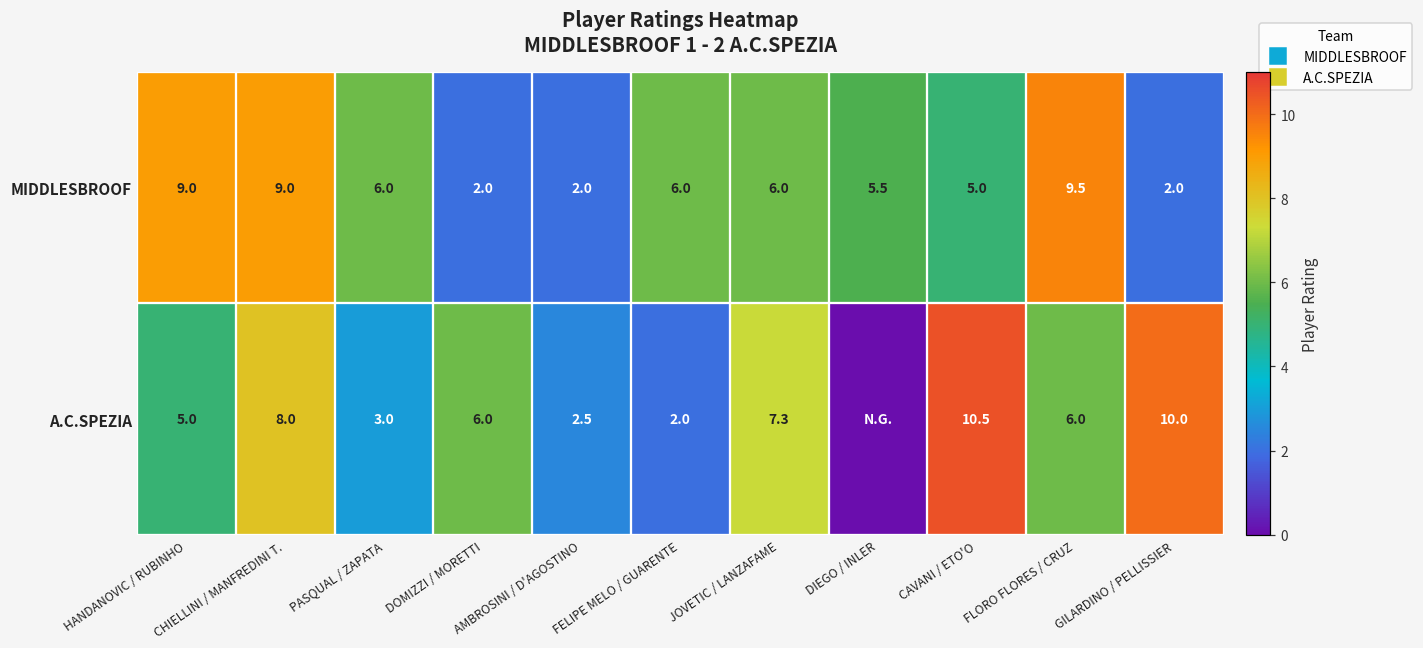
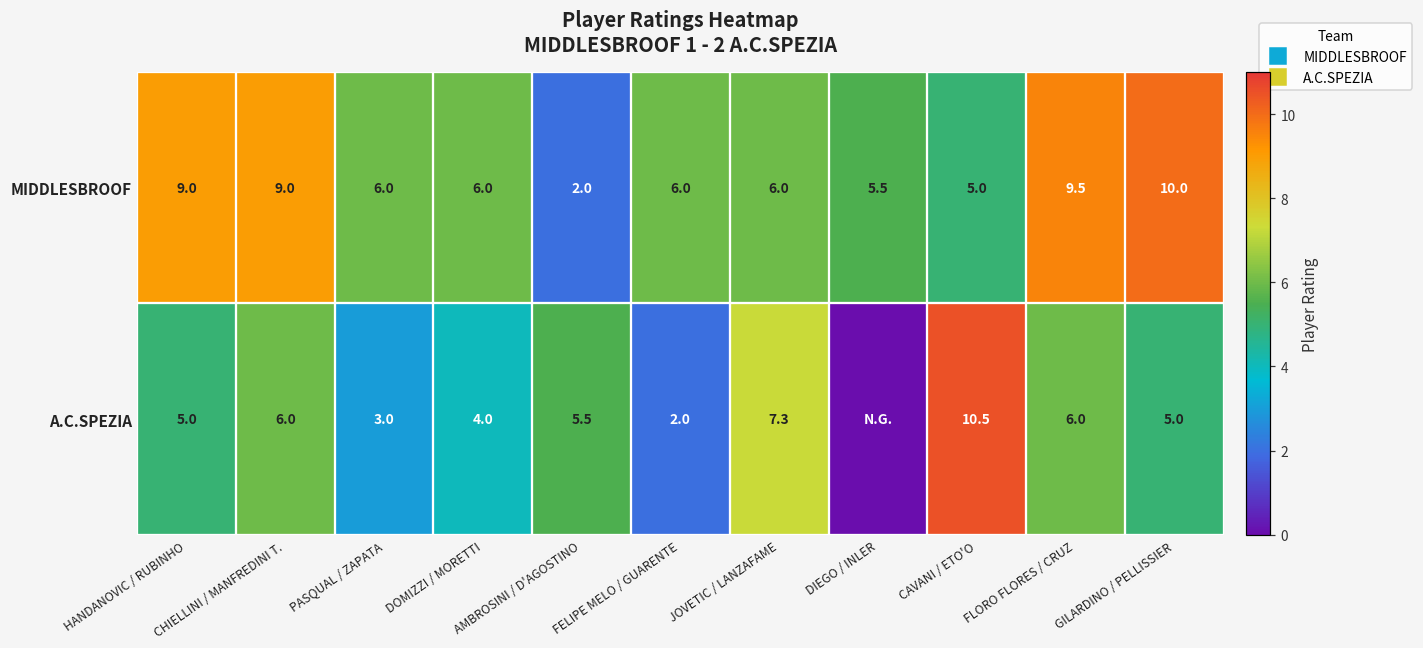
MIDDLESBROOF, DOMIZZI / MORETTI: 2.0 -> 6.0
MIDDLESBROOF, GILARDINO / PELLISSIER: 2.0 -> 10.0
A.C.SPEZIA, CHIELLINI / MANFREDINI T.: 8.0 -> 6.0
A.C.SPEZIA, DOMIZZI / MORETTI: 6.0 -> 4.0
A.C.SPEZIA, AMBROSINI / D'AGOSTINO: 2.5 -> 5.5
A.C.SPEZIA, GILARDINO / PELLISSIER: 10.0 -> 5.0
